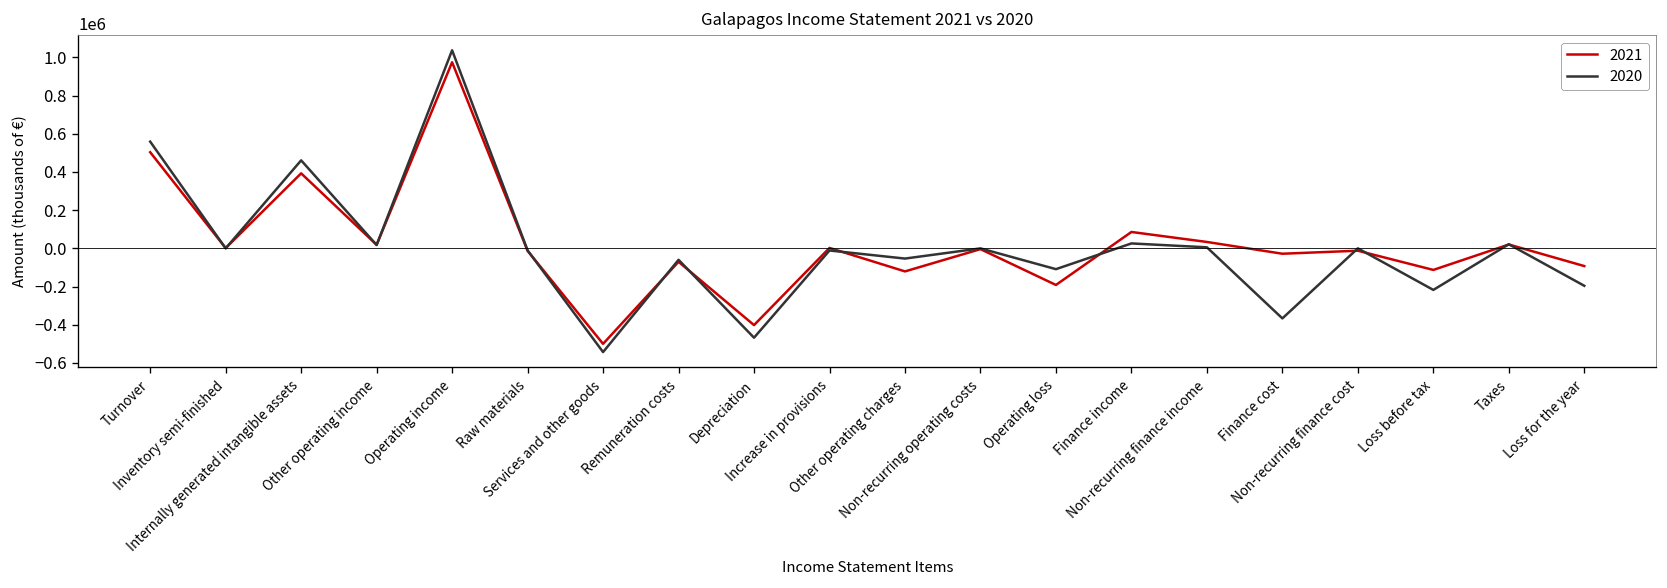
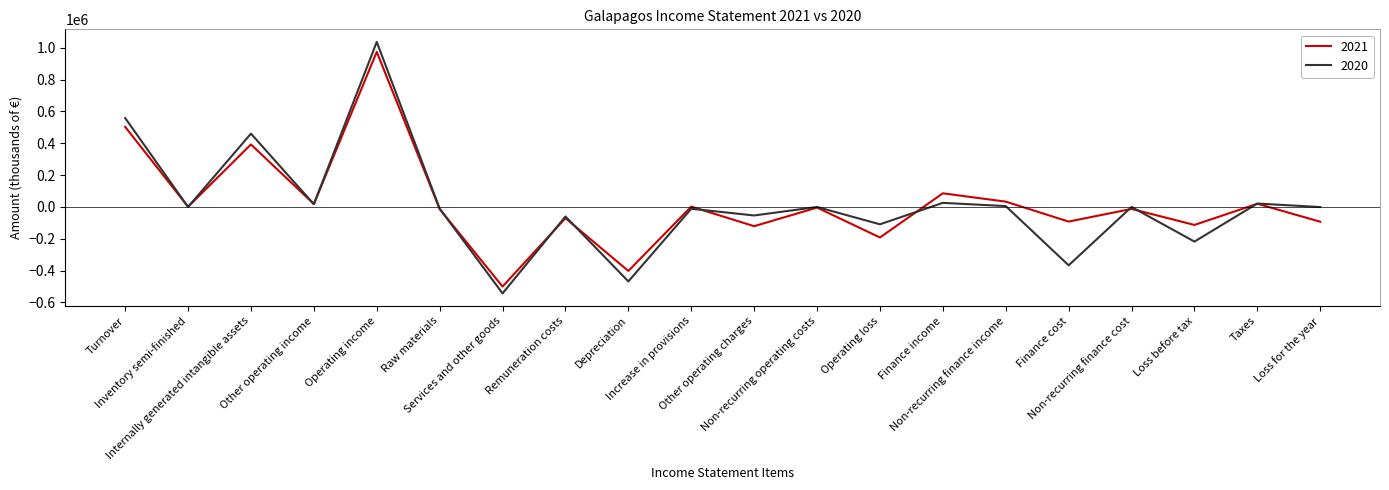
2021, Finance cost: -30000 -> -90000
2020, Loss for the year: -200000 -> 0
